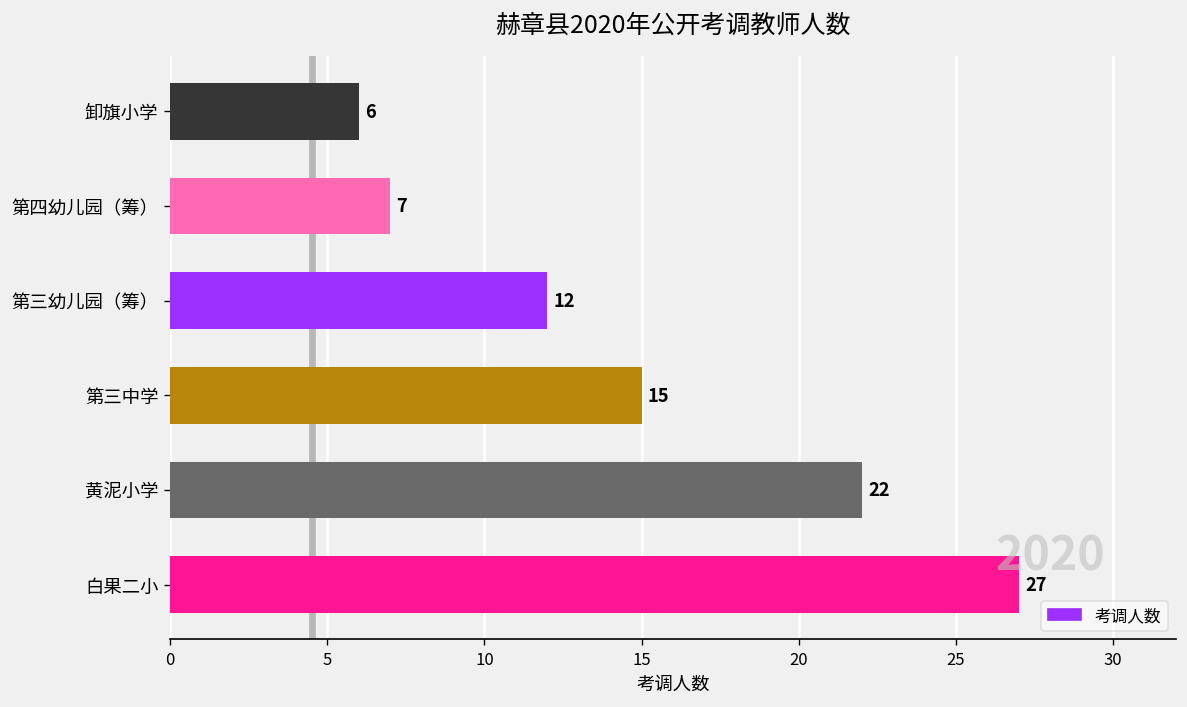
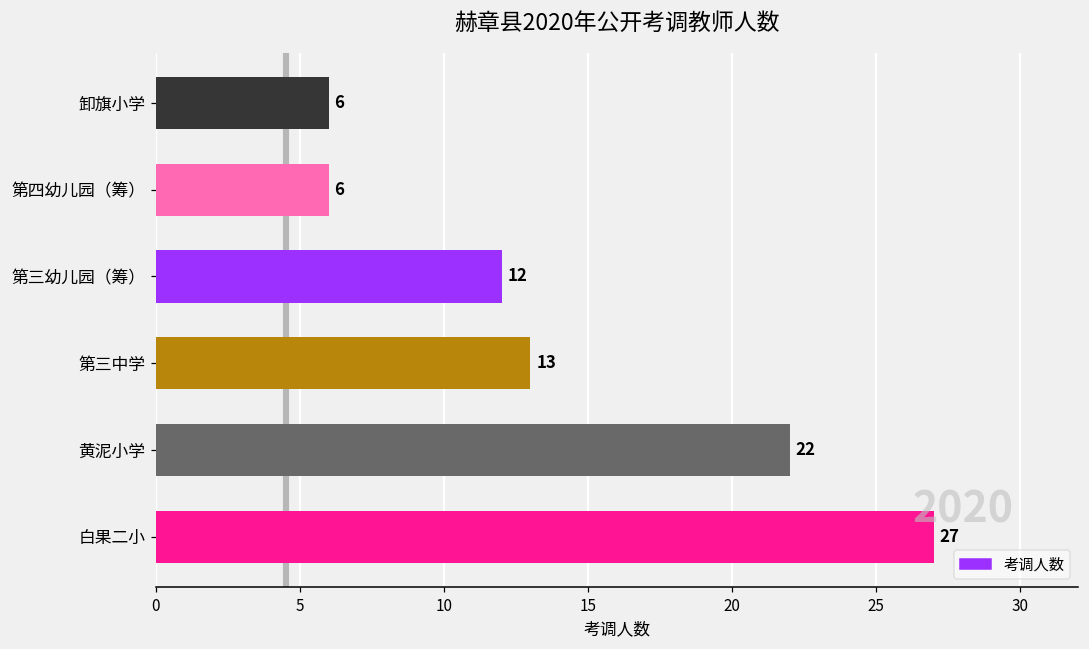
第四幼儿园（筹）: 7 -> 6
第三中学: 15 -> 13
